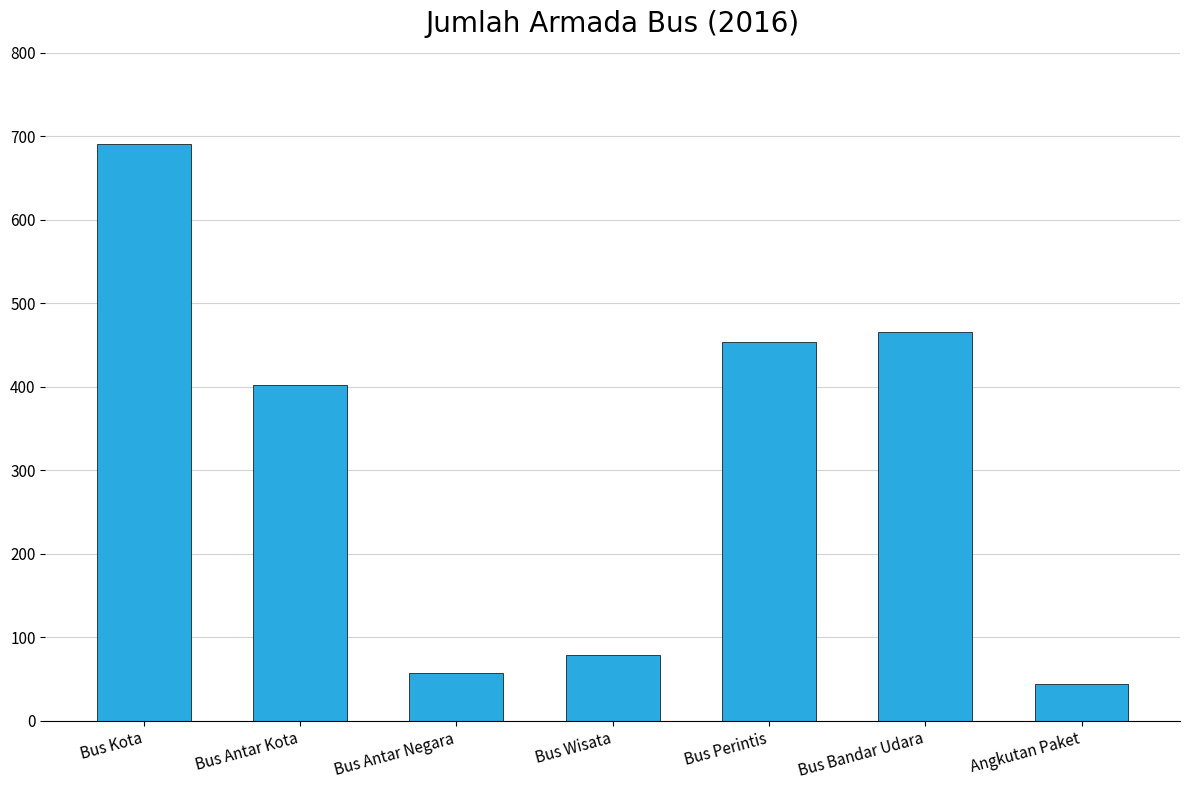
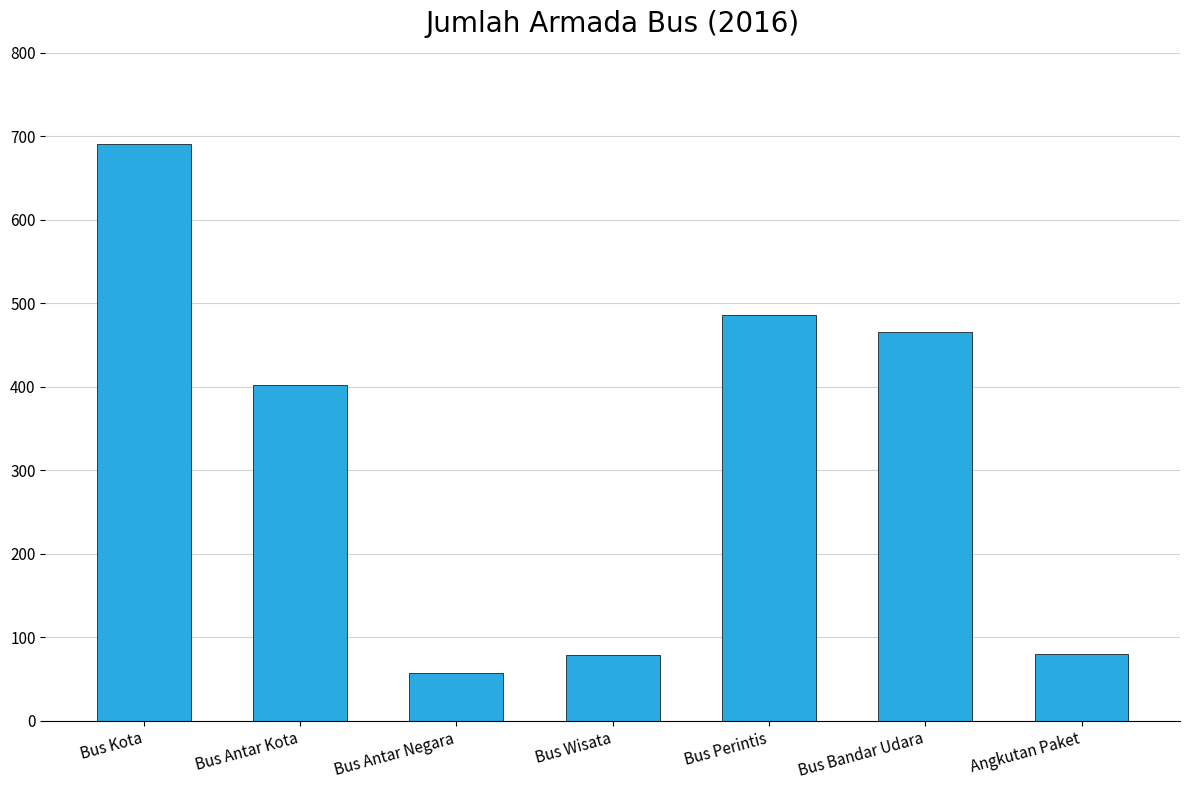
Bus Perintis: 450 -> 490
Angkutan Paket: 40 -> 80
